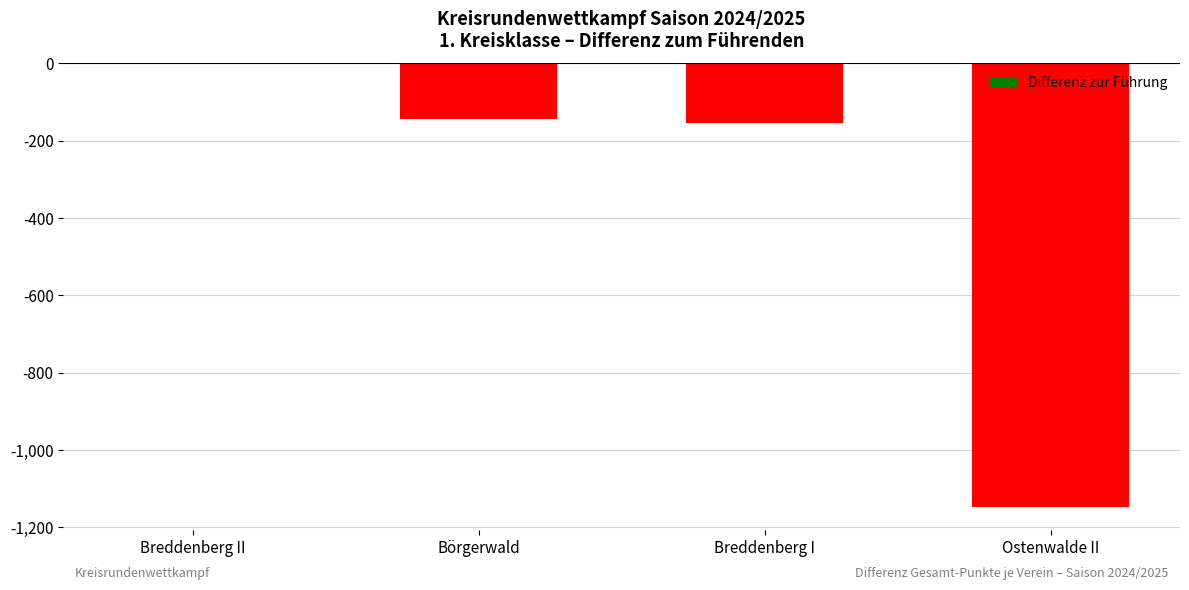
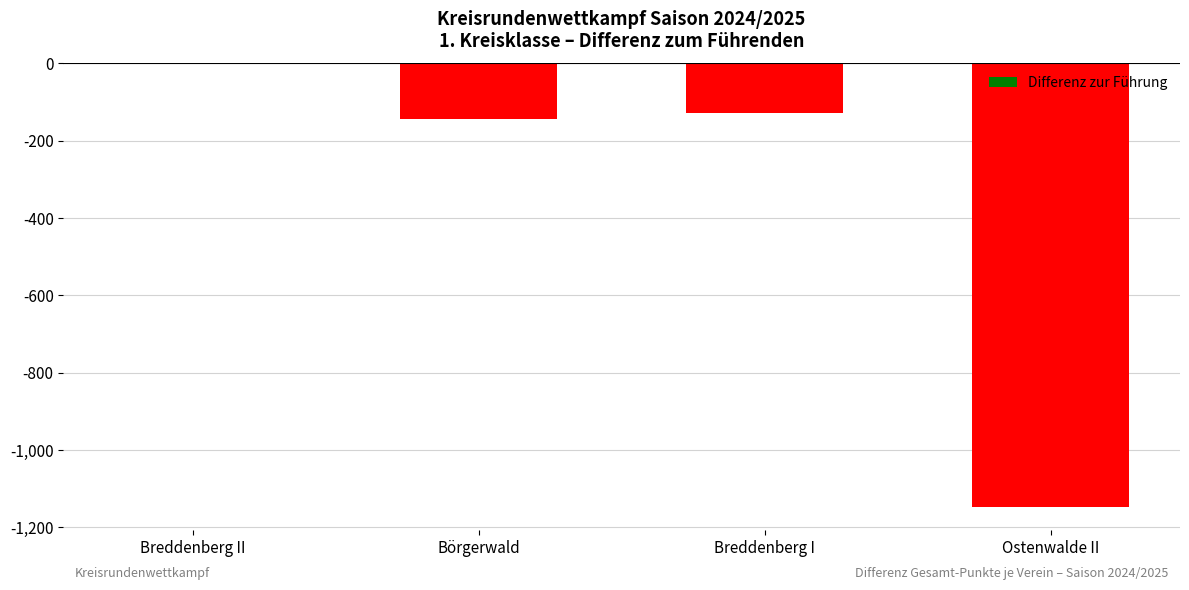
Breddenberg I: -150 -> -130
